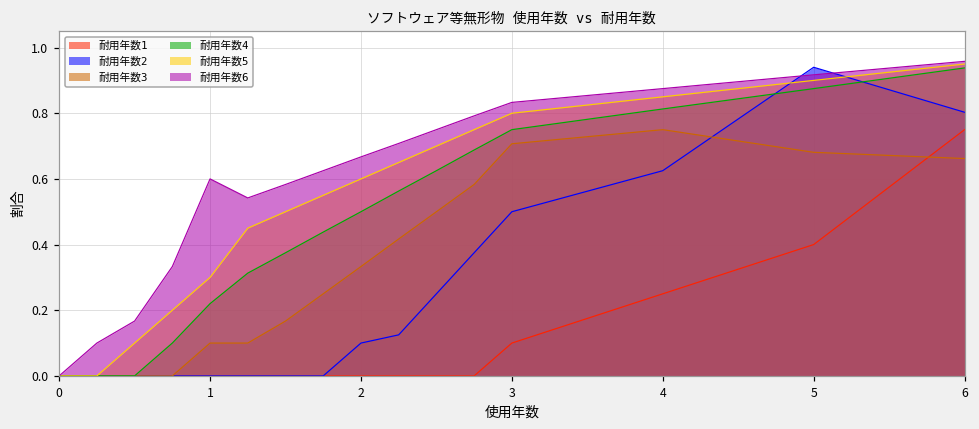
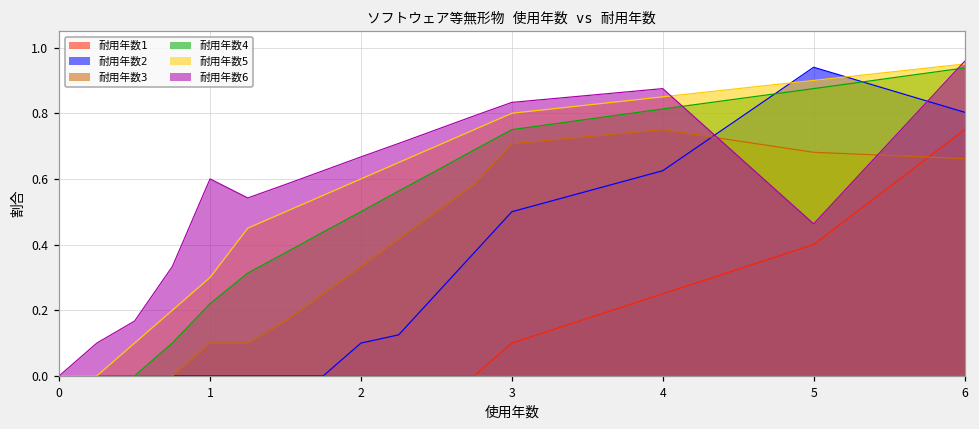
耐用年数6, 5: 0.92 -> 0.46
